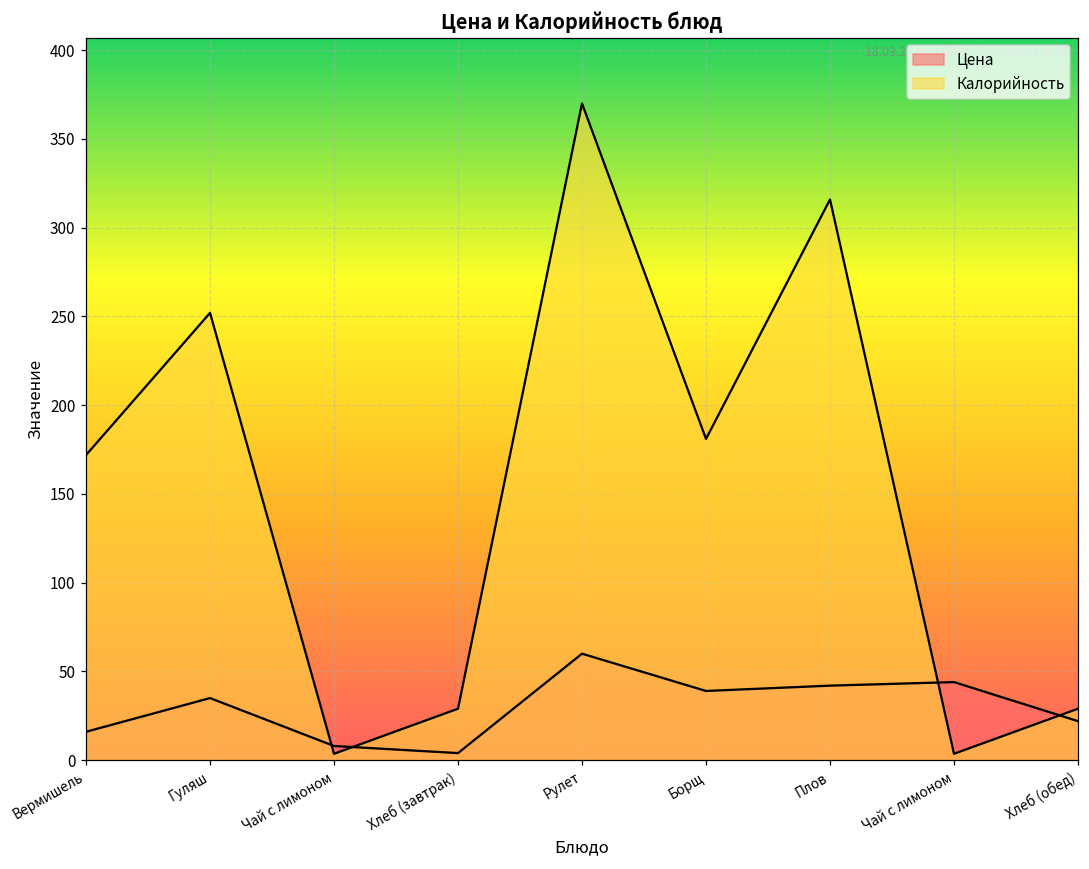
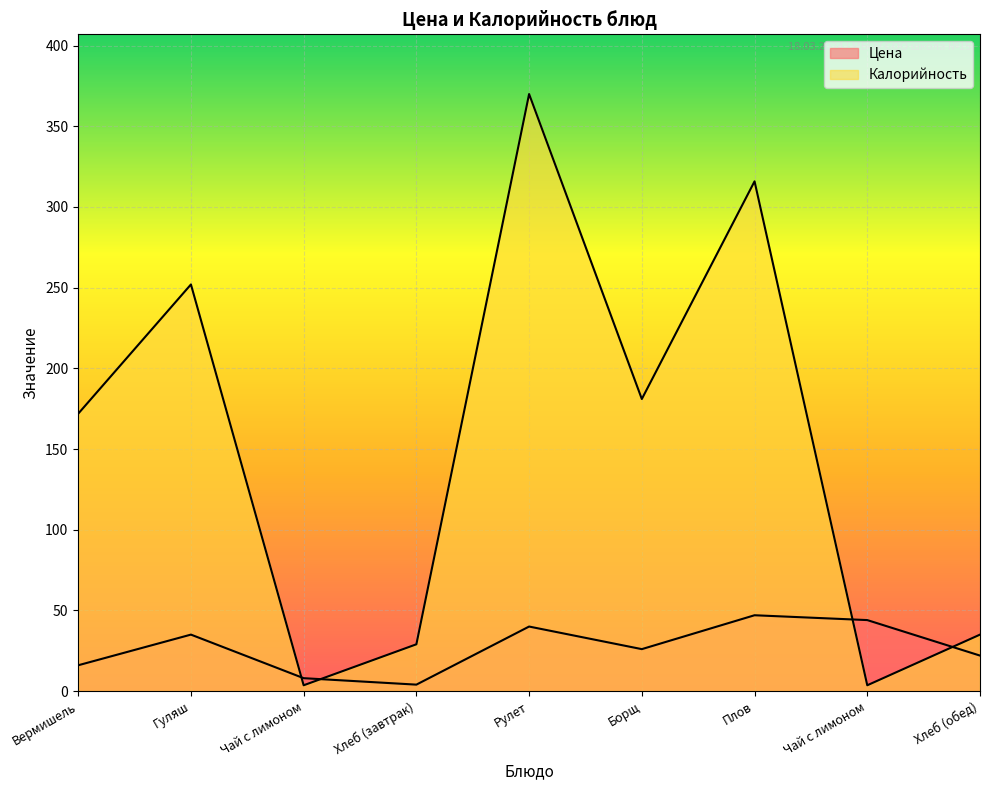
Цена, Рулет: 60 -> 40
Цена, Борщ: 39 -> 26
Цена, Плов: 42 -> 47
Калорийность, Хлеб (обед): 29 -> 35
